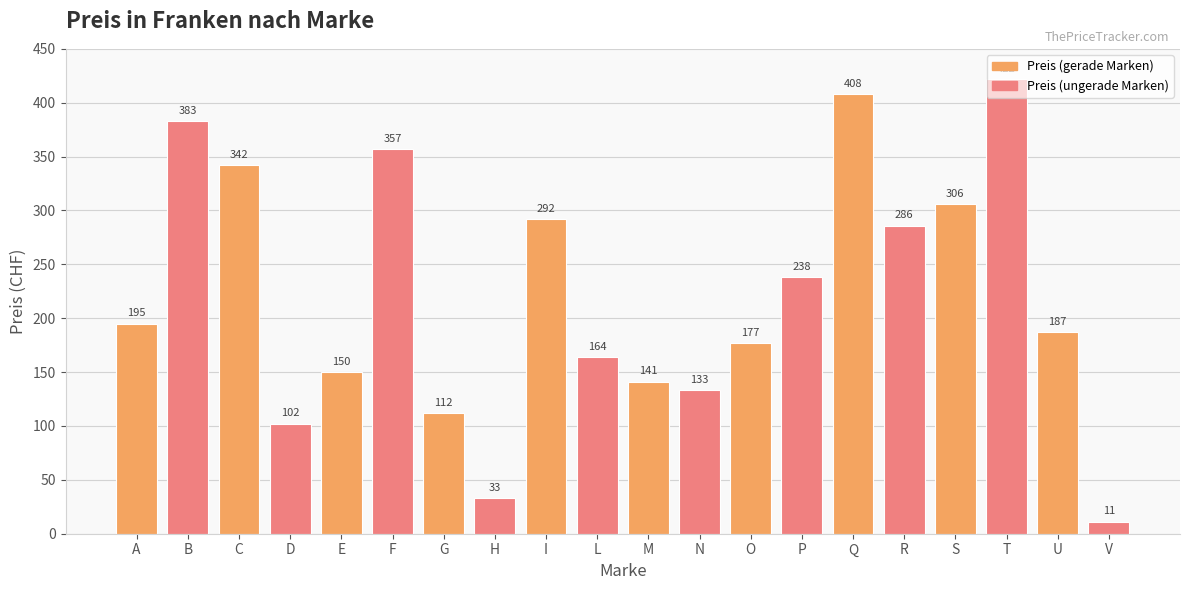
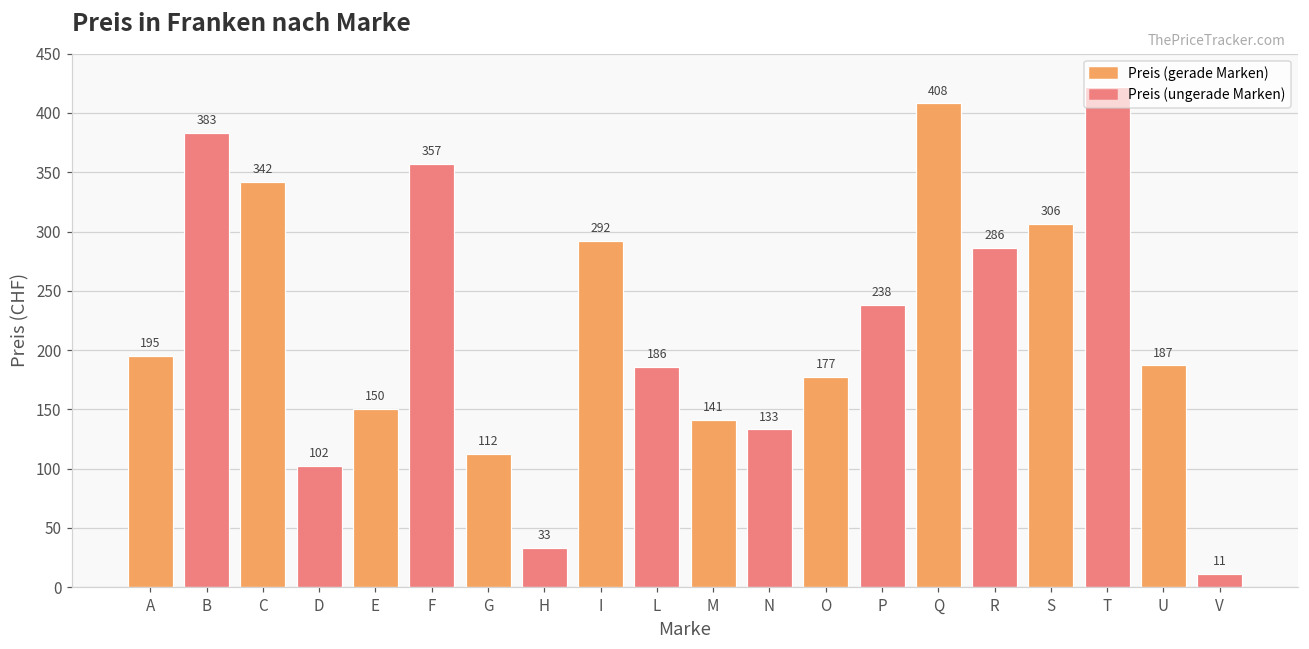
L: 164 -> 186
